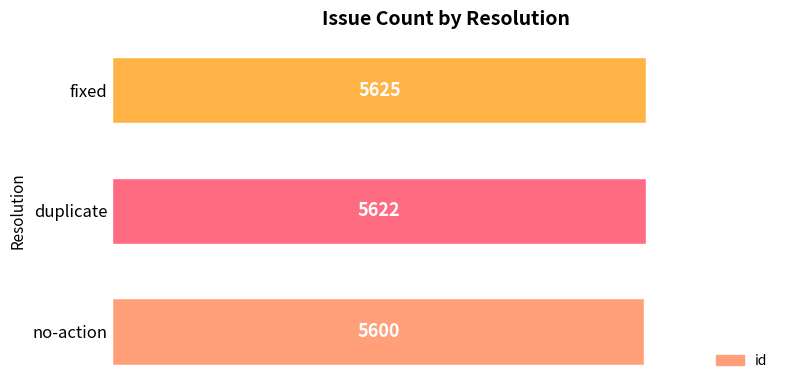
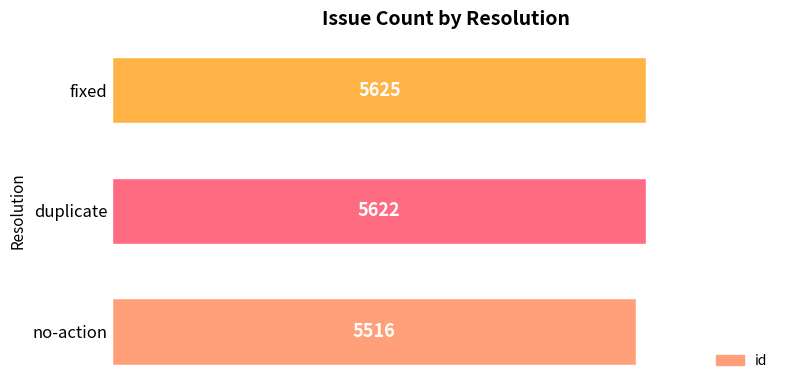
no-action: 5600 -> 5516
